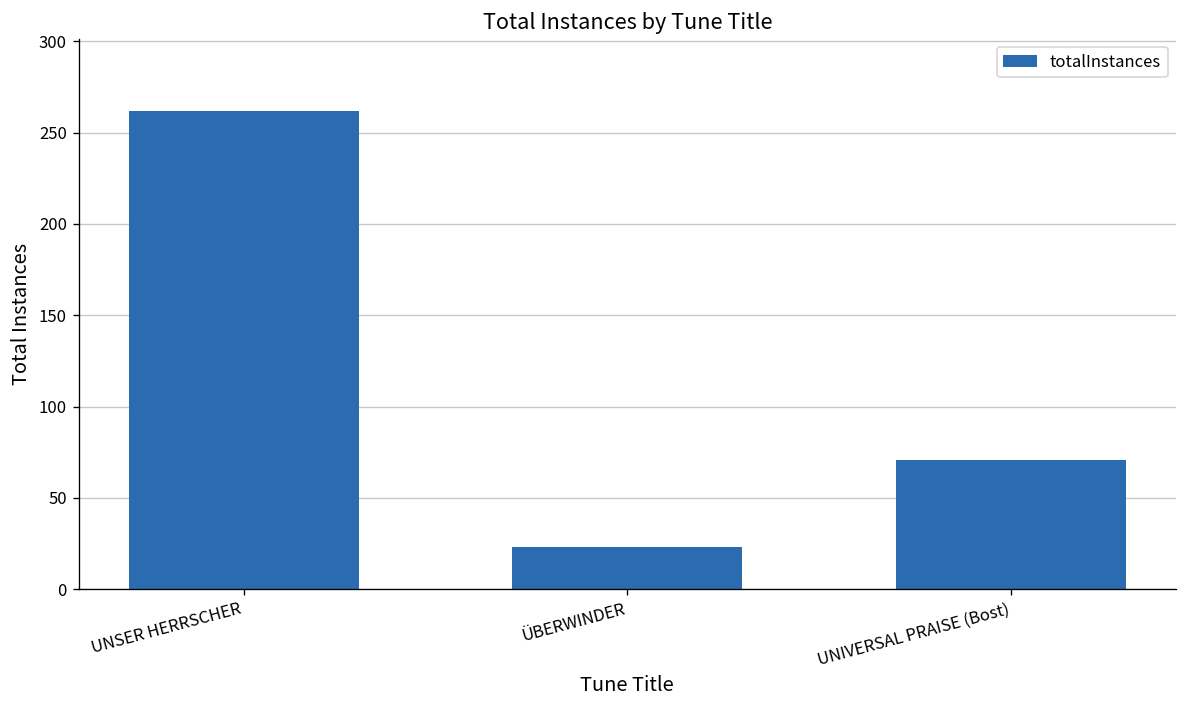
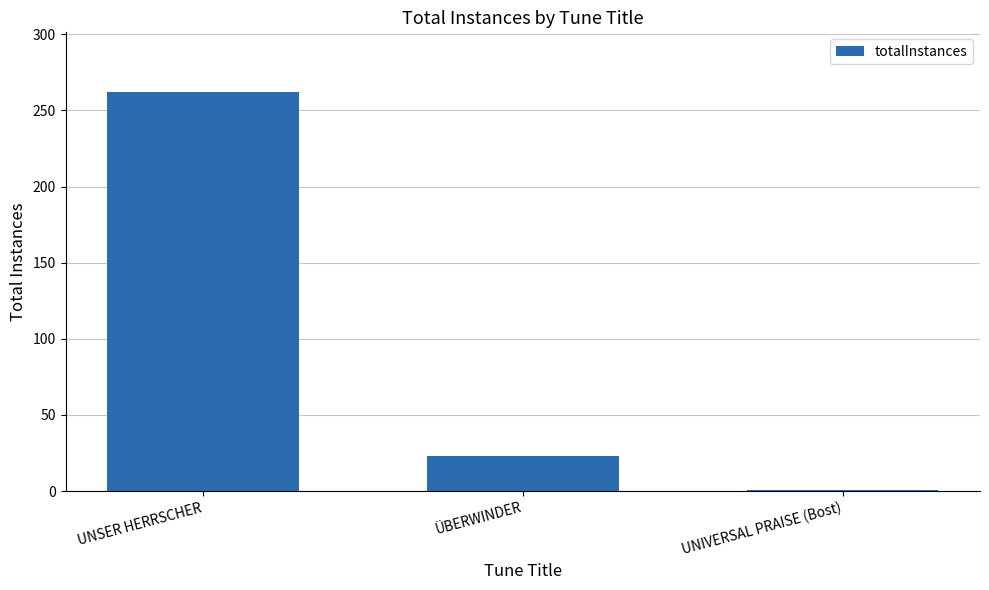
UNIVERSAL PRAISE (Bost): 71 -> 1
